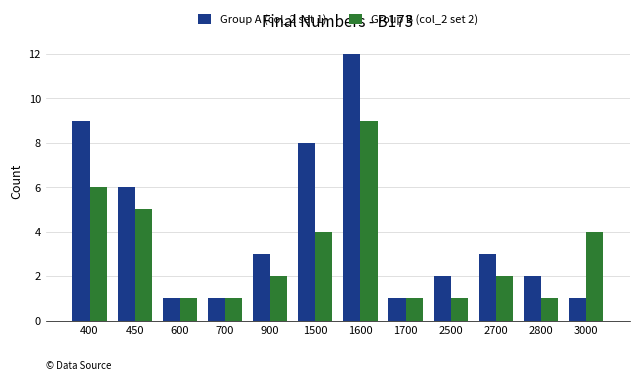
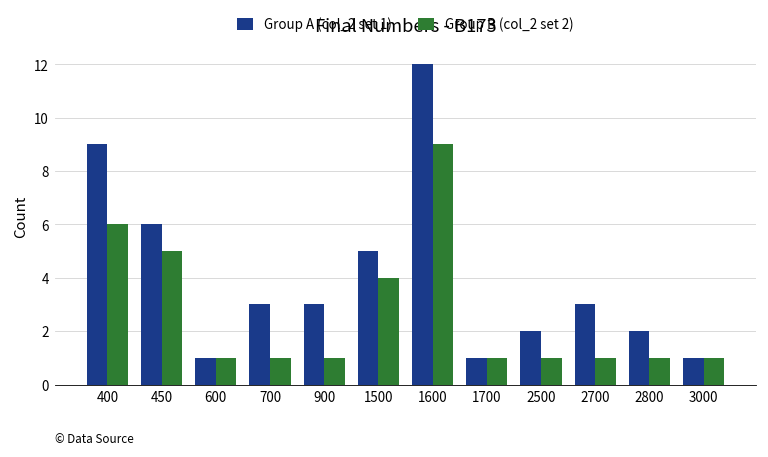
Group A (col_2 set 1), 700: 1 -> 3
Group B (col_2 set 2), 900: 2 -> 1
Group A (col_2 set 1), 1500: 8 -> 5
Group B (col_2 set 2), 2700: 2 -> 1
Group B (col_2 set 2), 3000: 4 -> 1
